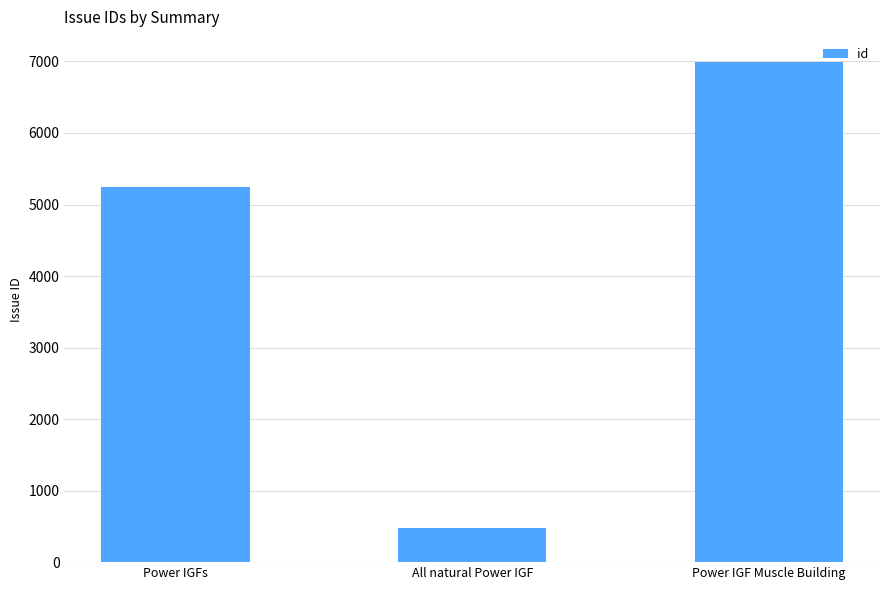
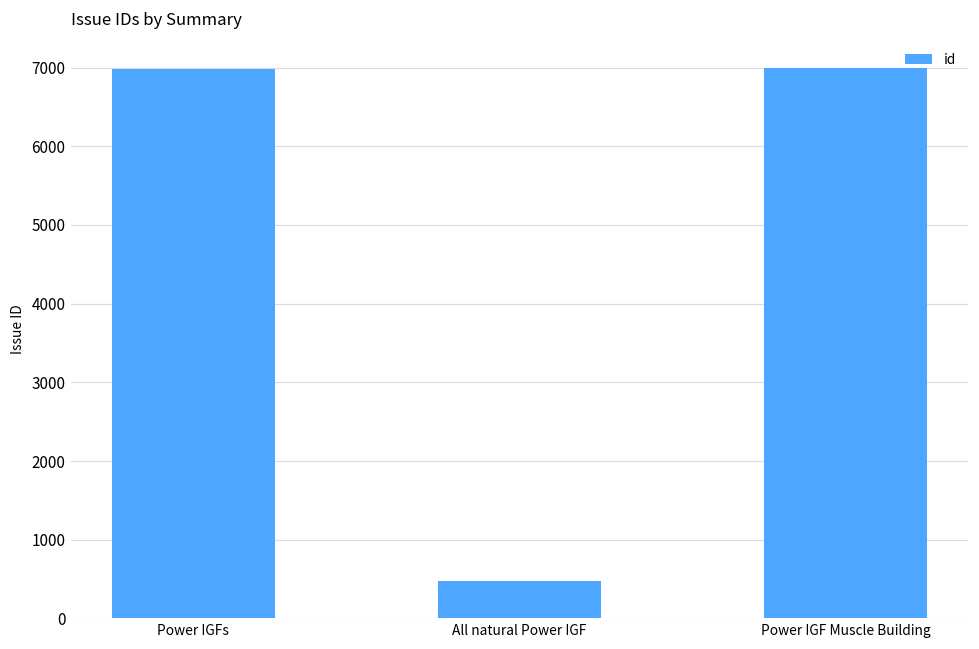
Power IGFs: 5300 -> 7000
